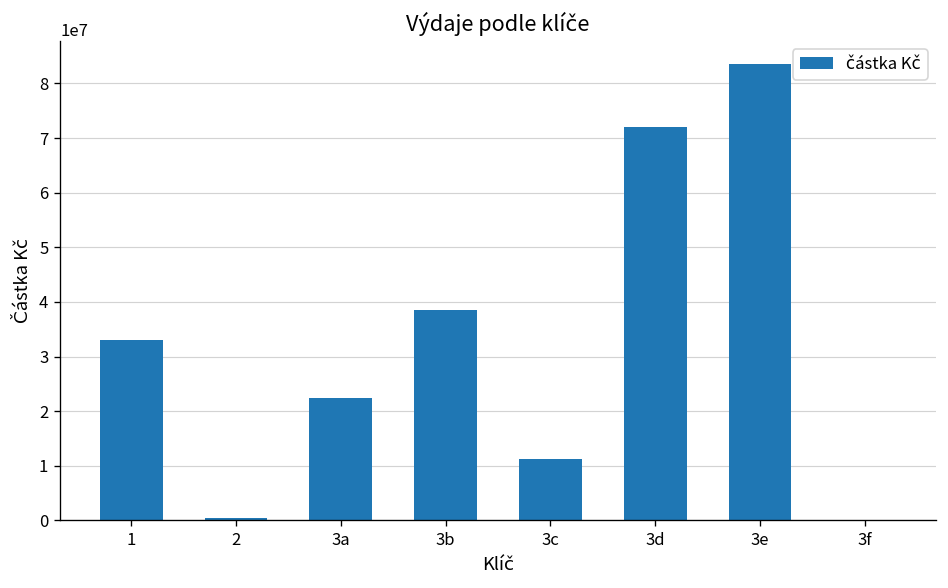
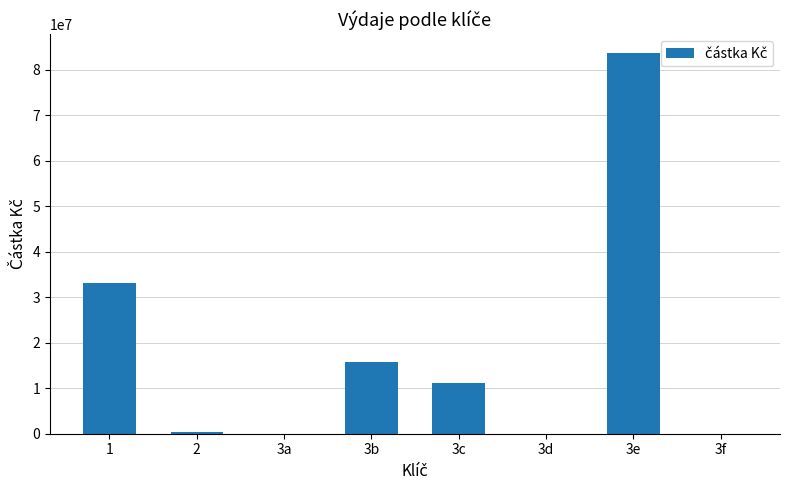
3a: 22000000 -> 0
3b: 39000000 -> 16000000
3d: 72000000 -> 0
